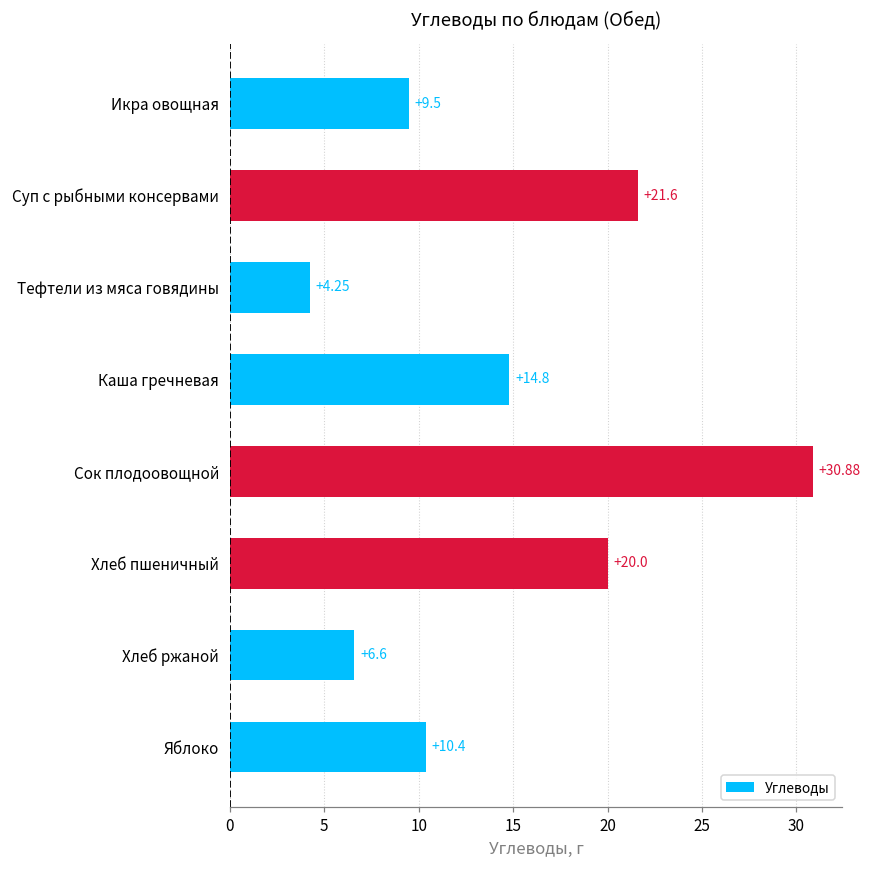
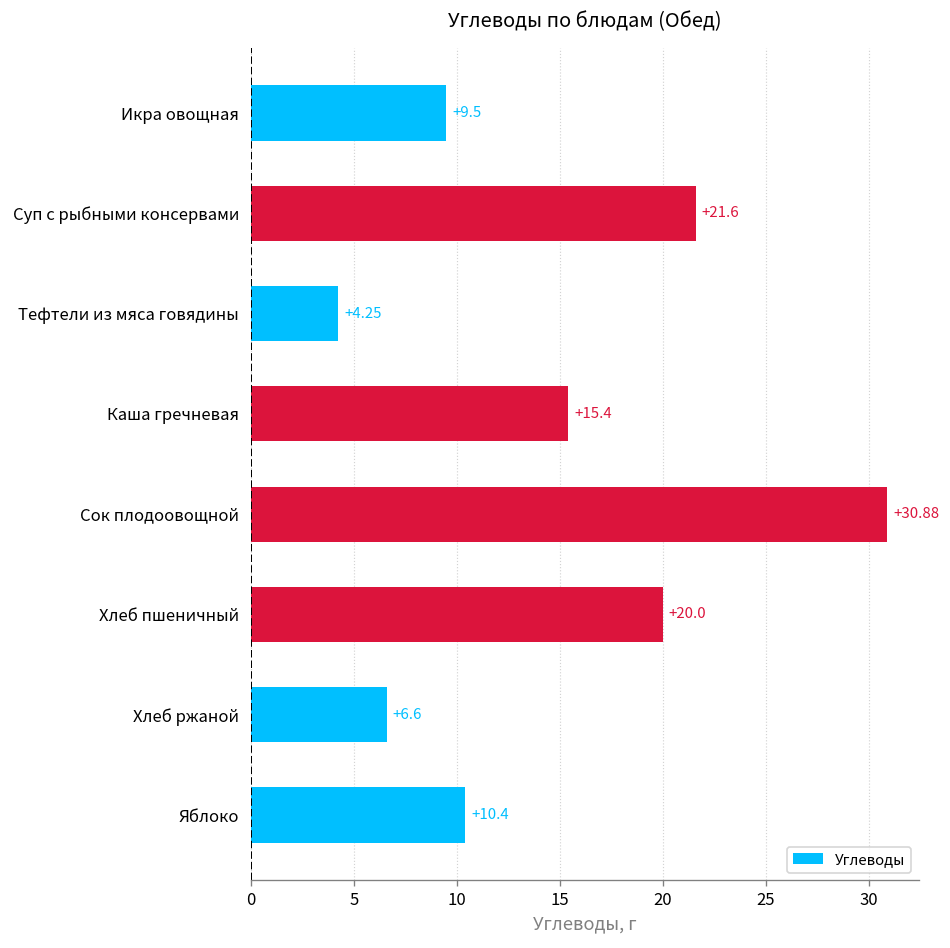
Каша гречневая: +14.8 -> +15.4
